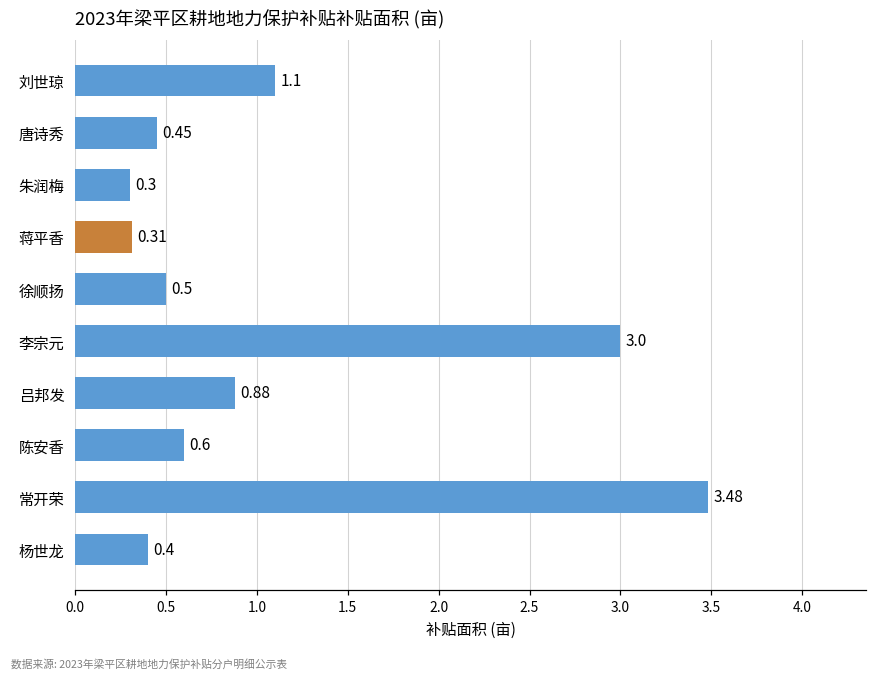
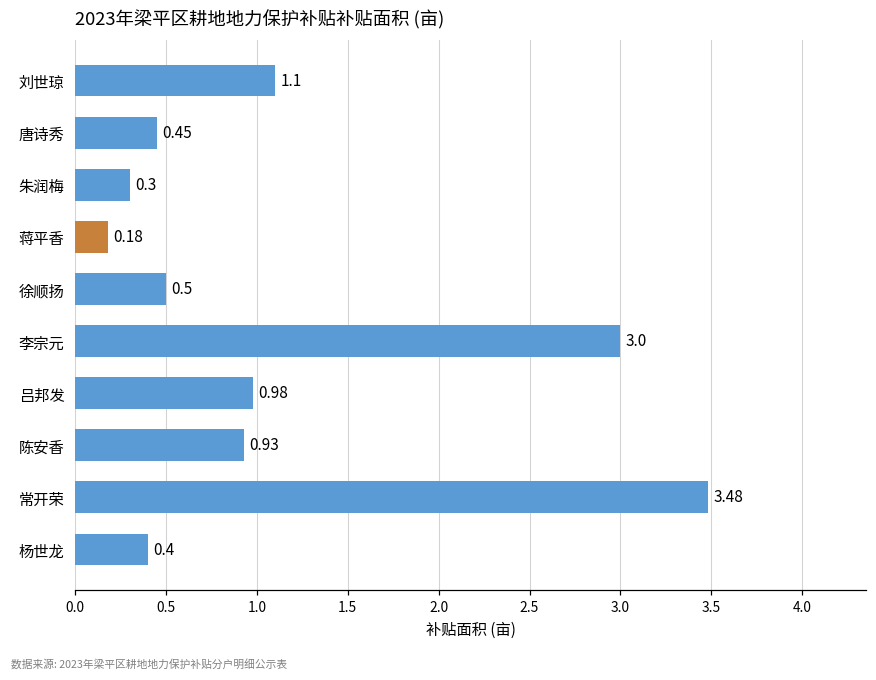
蒋平香: 0.31 -> 0.18
吕邦发: 0.88 -> 0.98
陈安香: 0.6 -> 0.93
